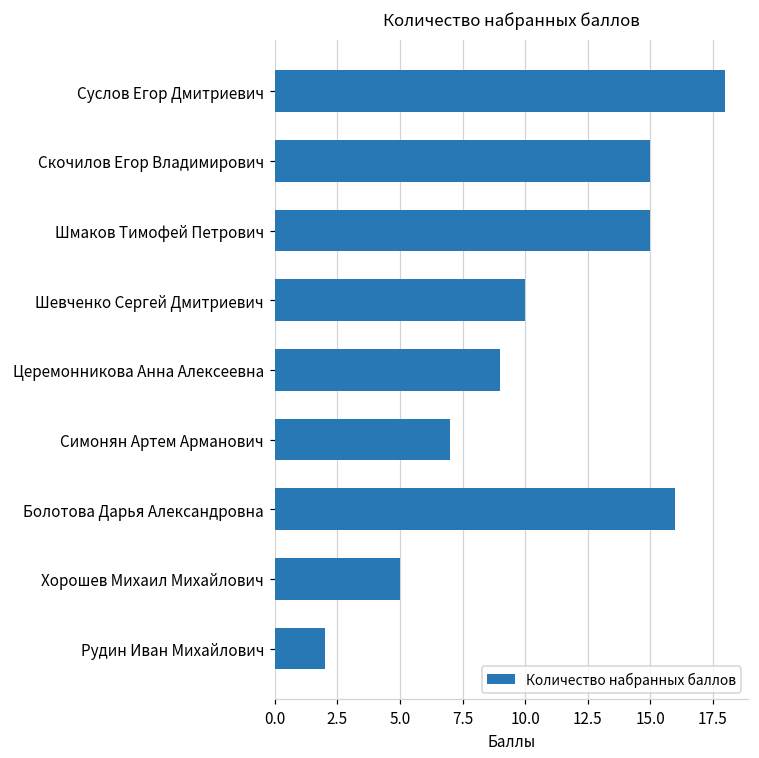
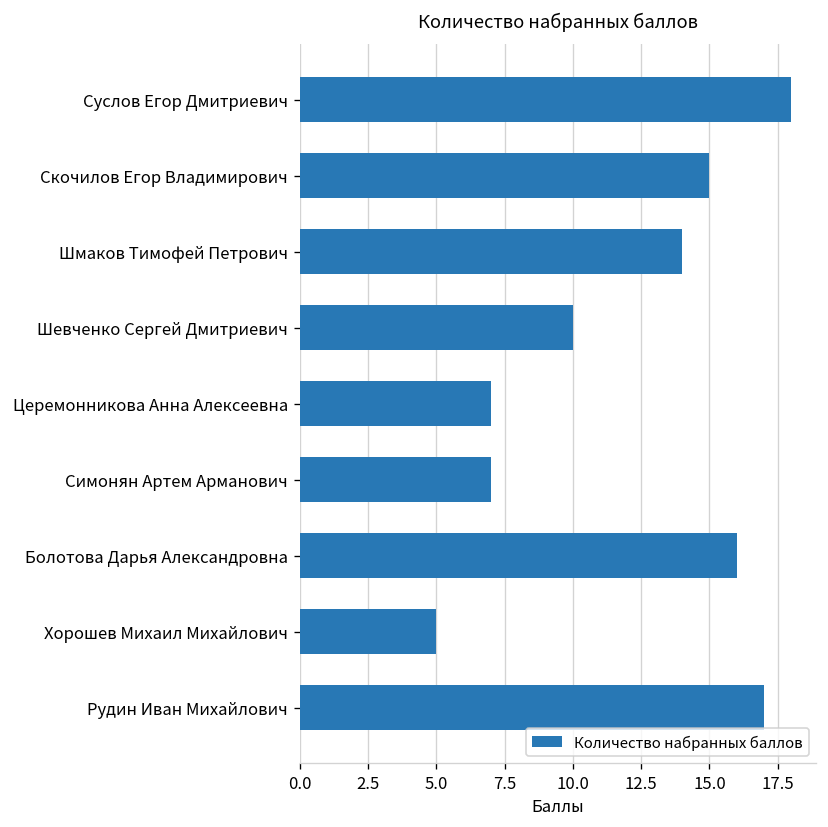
Шмаков Тимофей Петрович: 15 -> 14
Церемонникова Анна Алексеевна: 9 -> 7
Рудин Иван Михайлович: 2 -> 17
